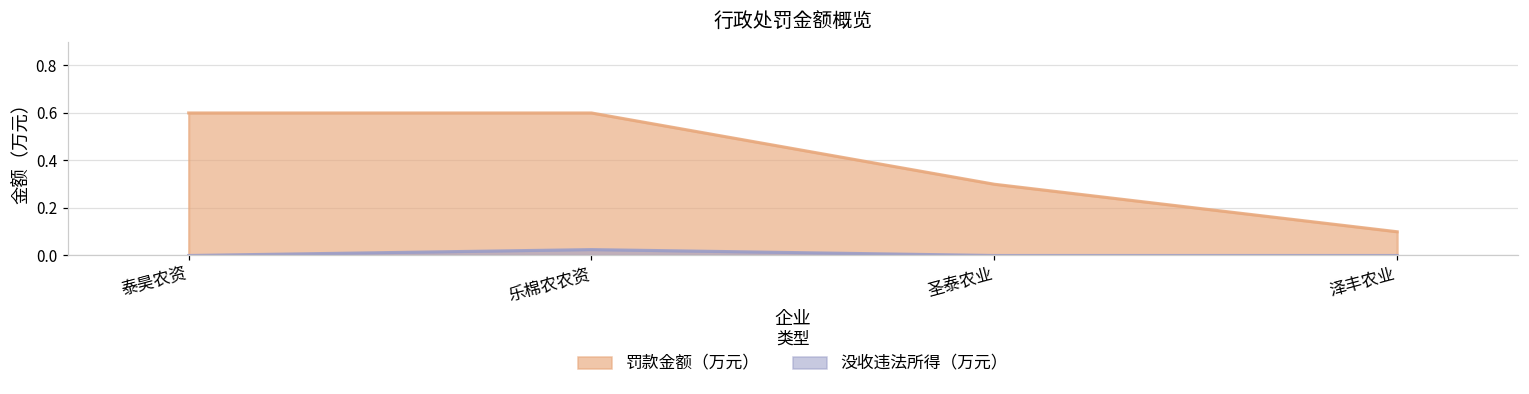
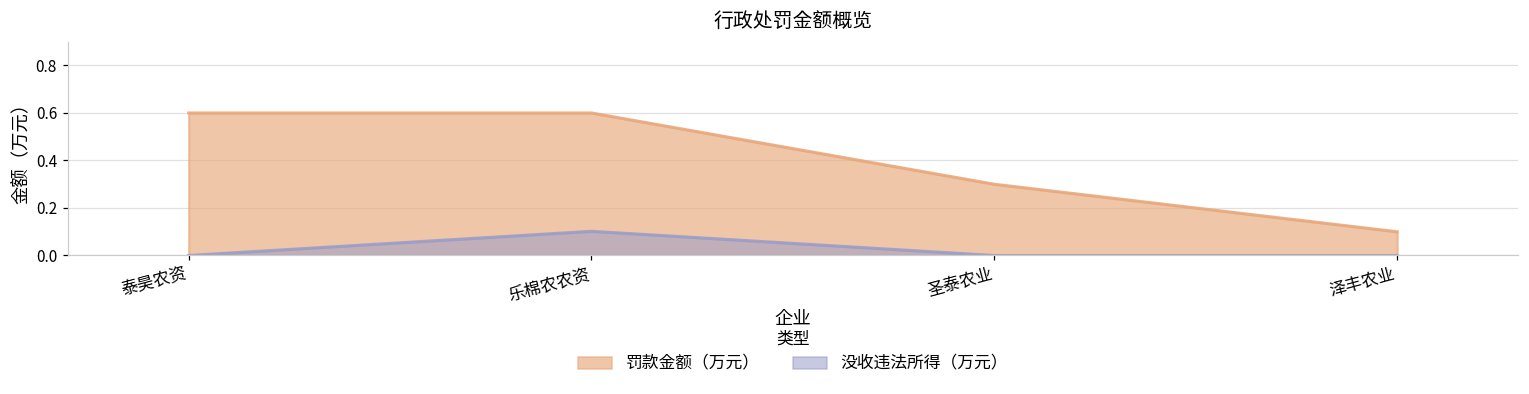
没收违法所得（万元）, 乐棉农农资: 0.02 -> 0.10
